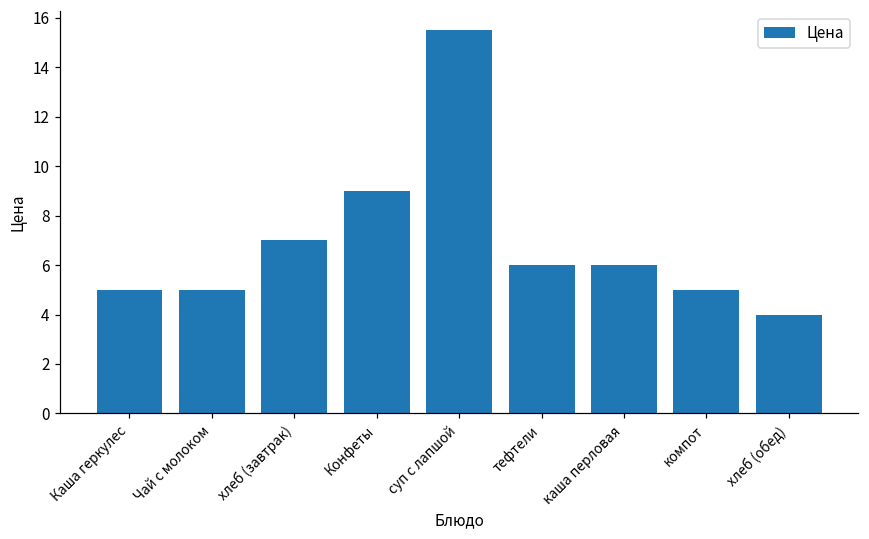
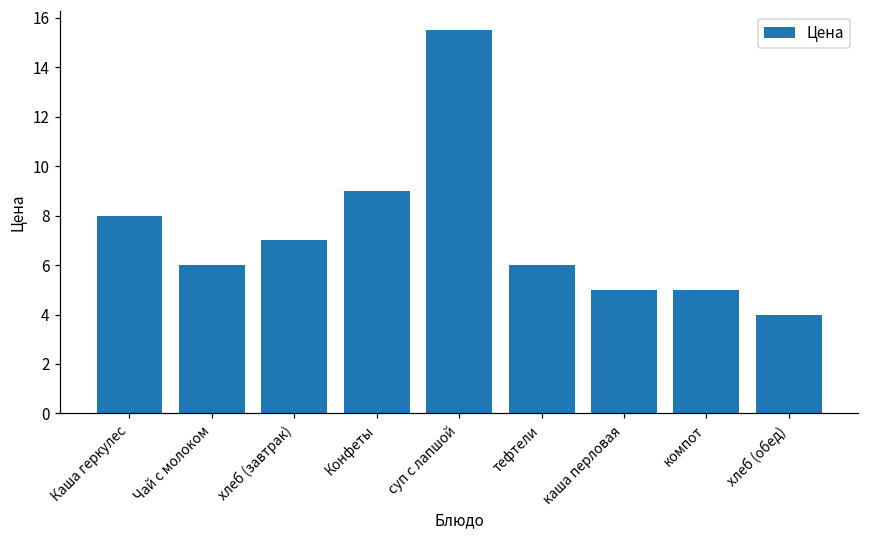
Каша геркулес: 5 -> 8
Чай с молоком: 5 -> 6
каша перловая: 6 -> 5
